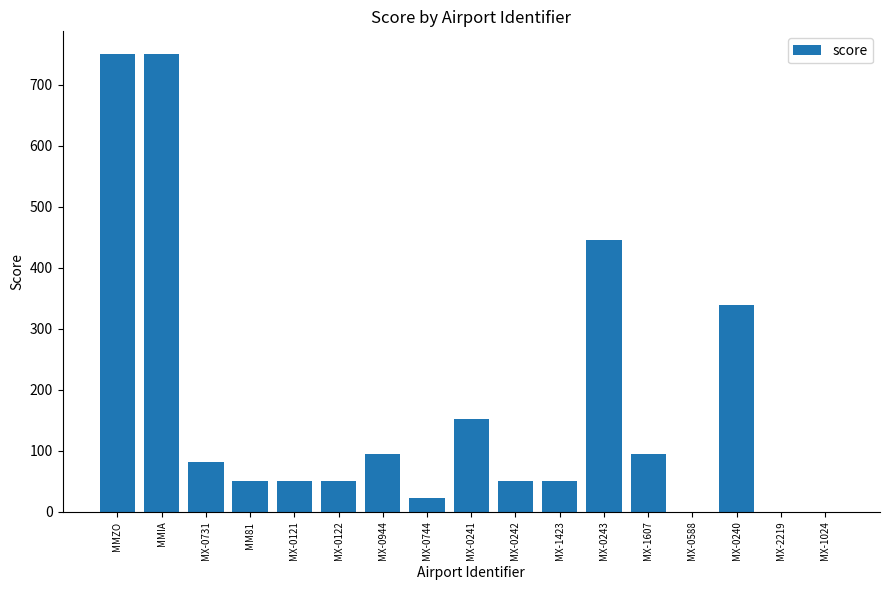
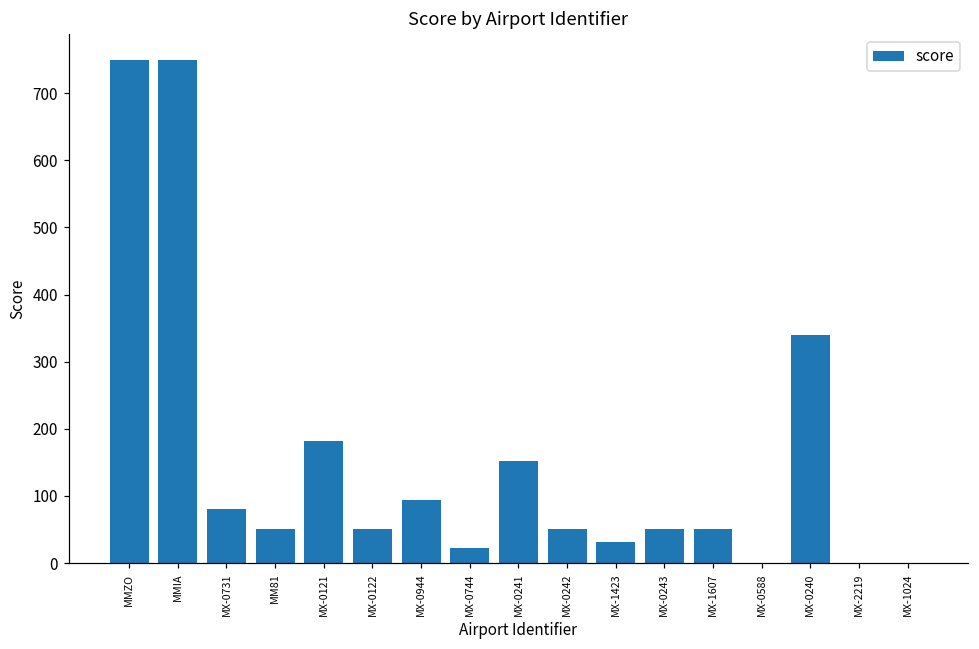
MX-0121: 50 -> 180
MX-1423: 50 -> 30
MX-0243: 450 -> 50
MX-1607: 90 -> 50
